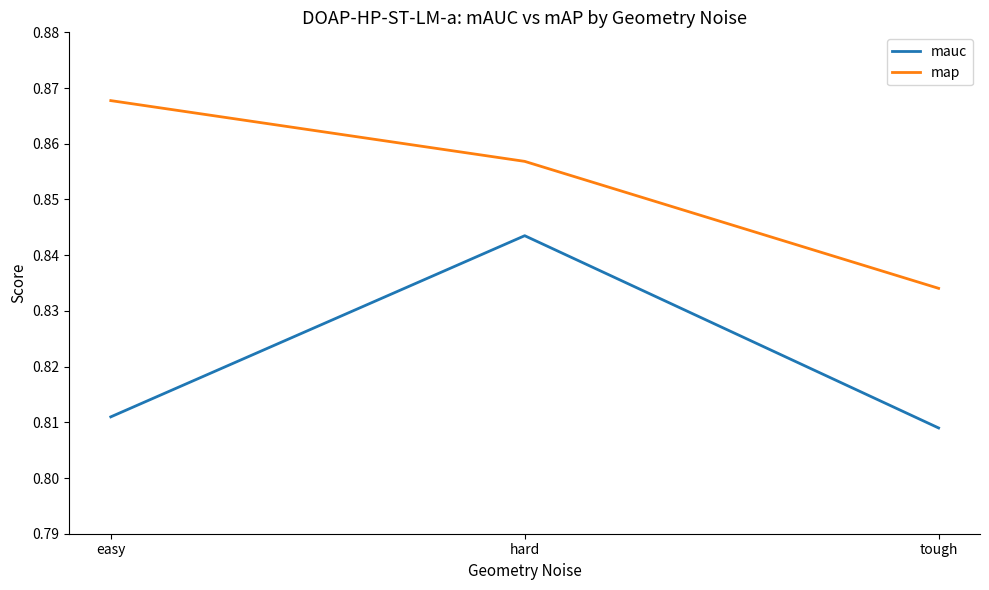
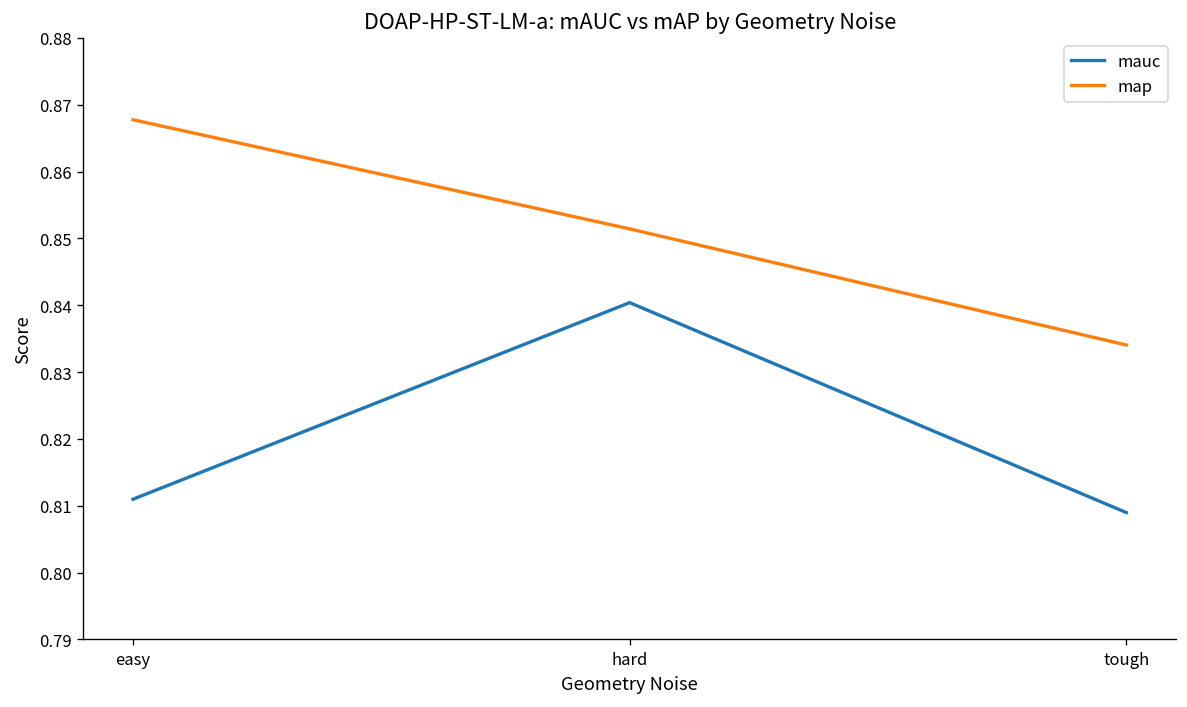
mauc, hard: 0.843 -> 0.840
map, hard: 0.857 -> 0.851
